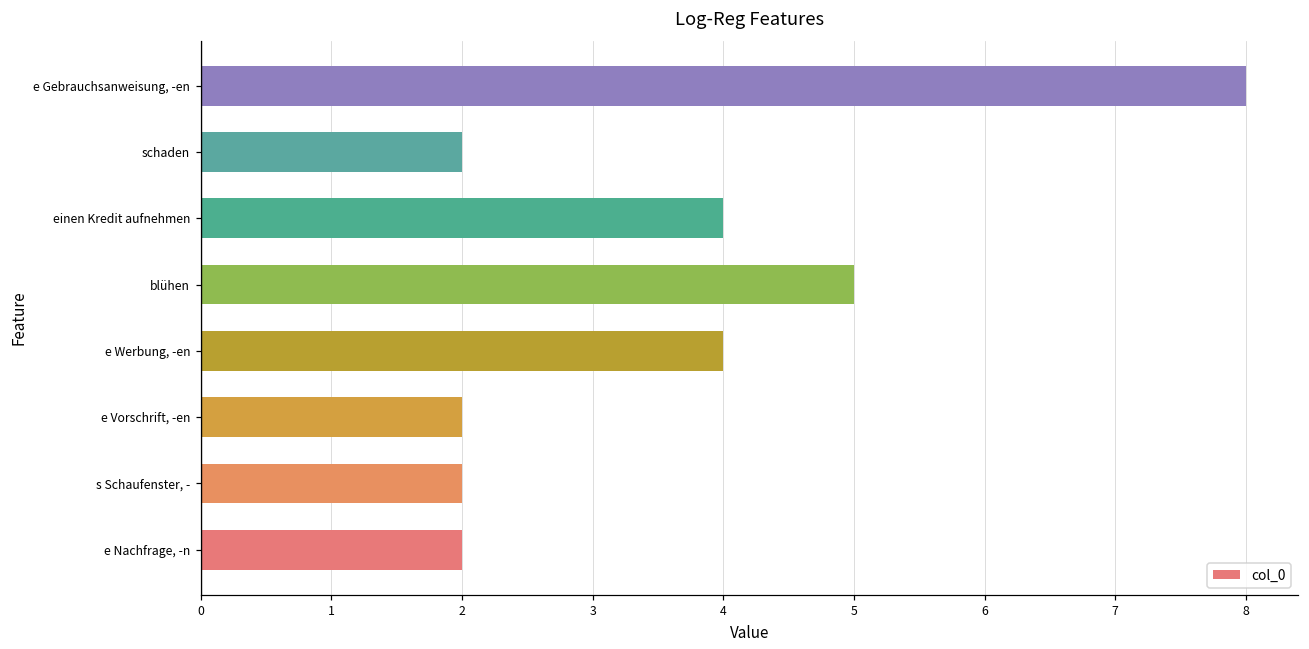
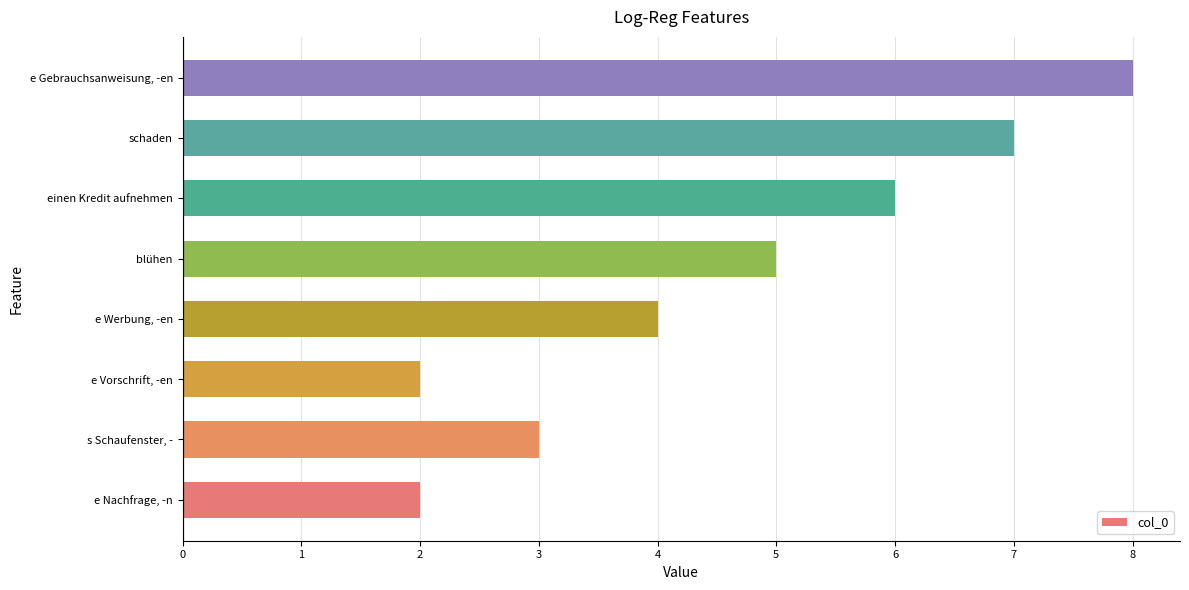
schaden: 2 -> 7
einen Kredit aufnehmen: 4 -> 6
s Schaufenster, -: 2 -> 3
